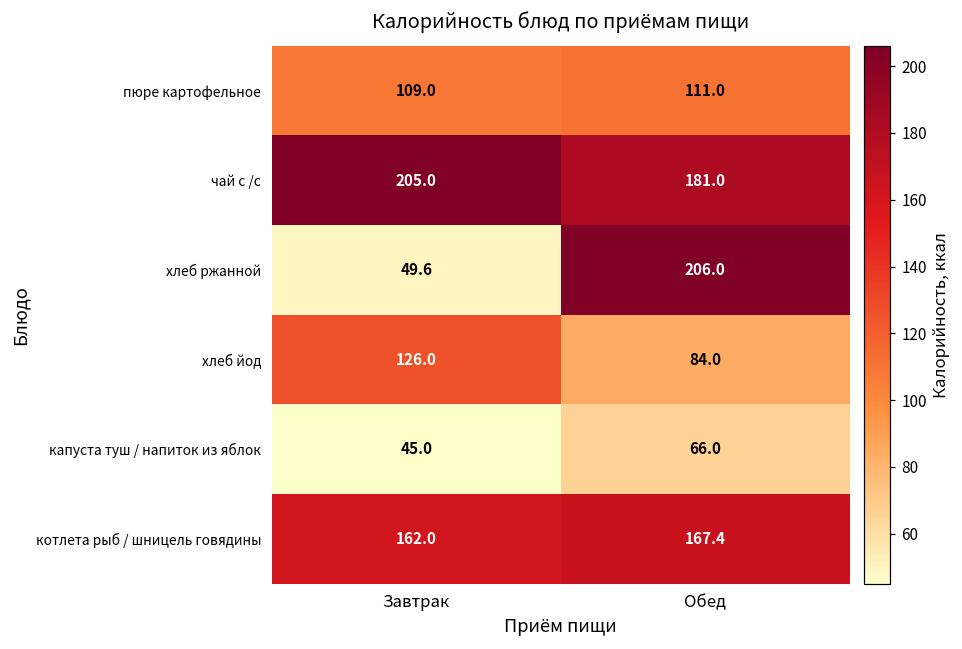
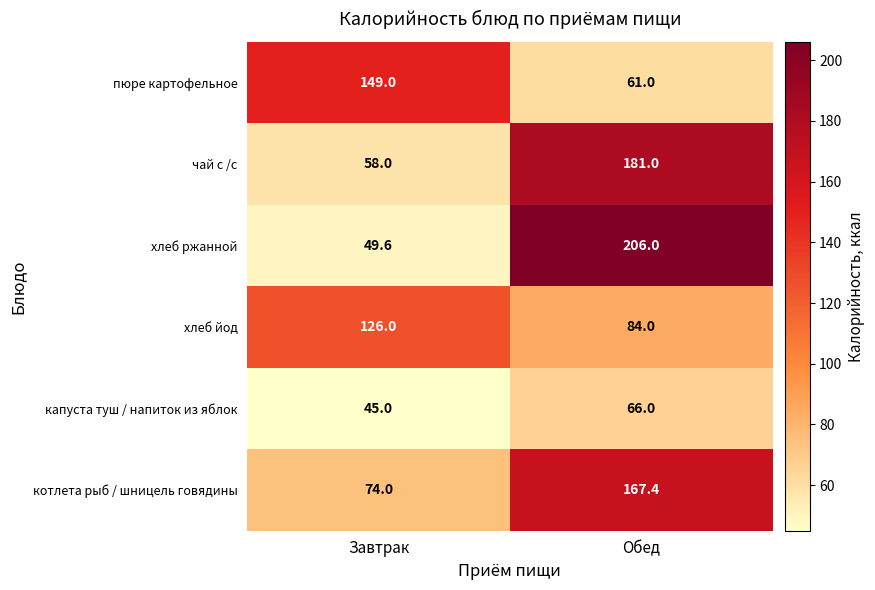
пюре картофельное, Завтрак: 109.0 -> 149.0
пюре картофельное, Обед: 111.0 -> 61.0
чай с /с, Завтрак: 205.0 -> 58.0
котлета рыб / шницель говядины, Завтрак: 162.0 -> 74.0
